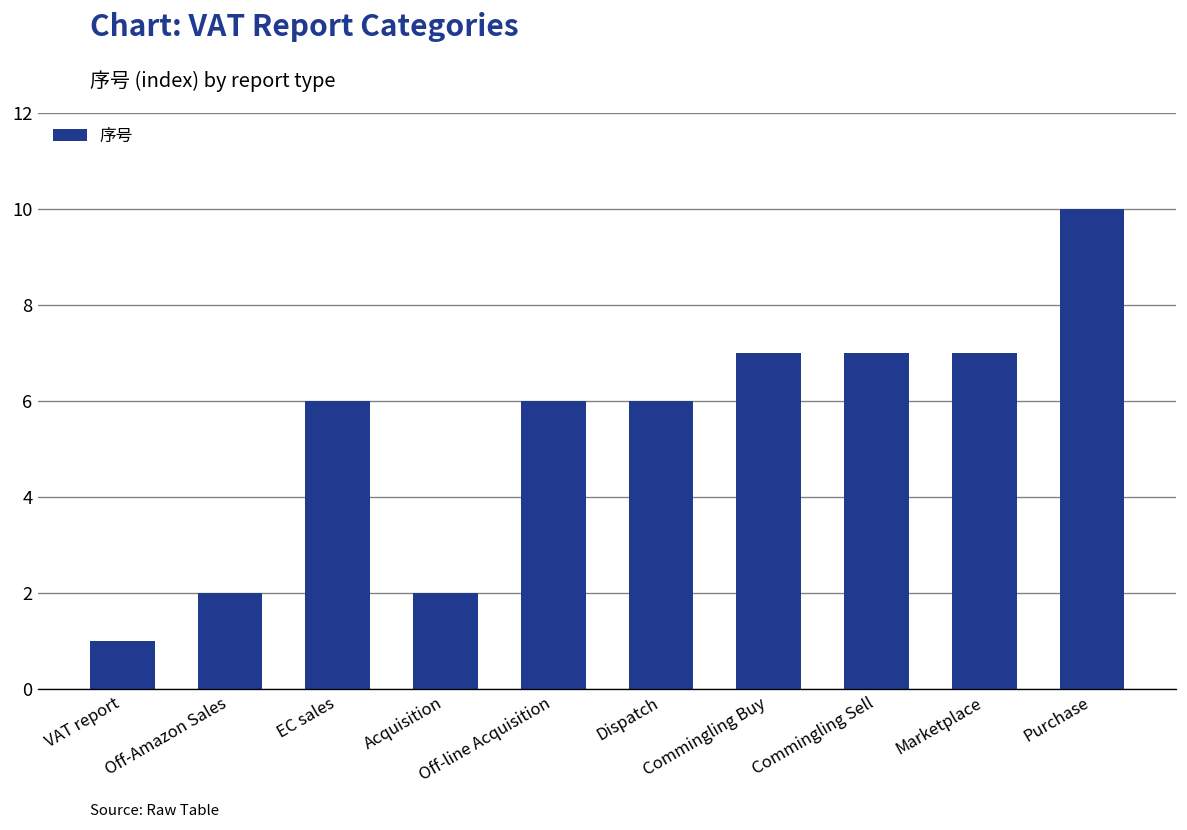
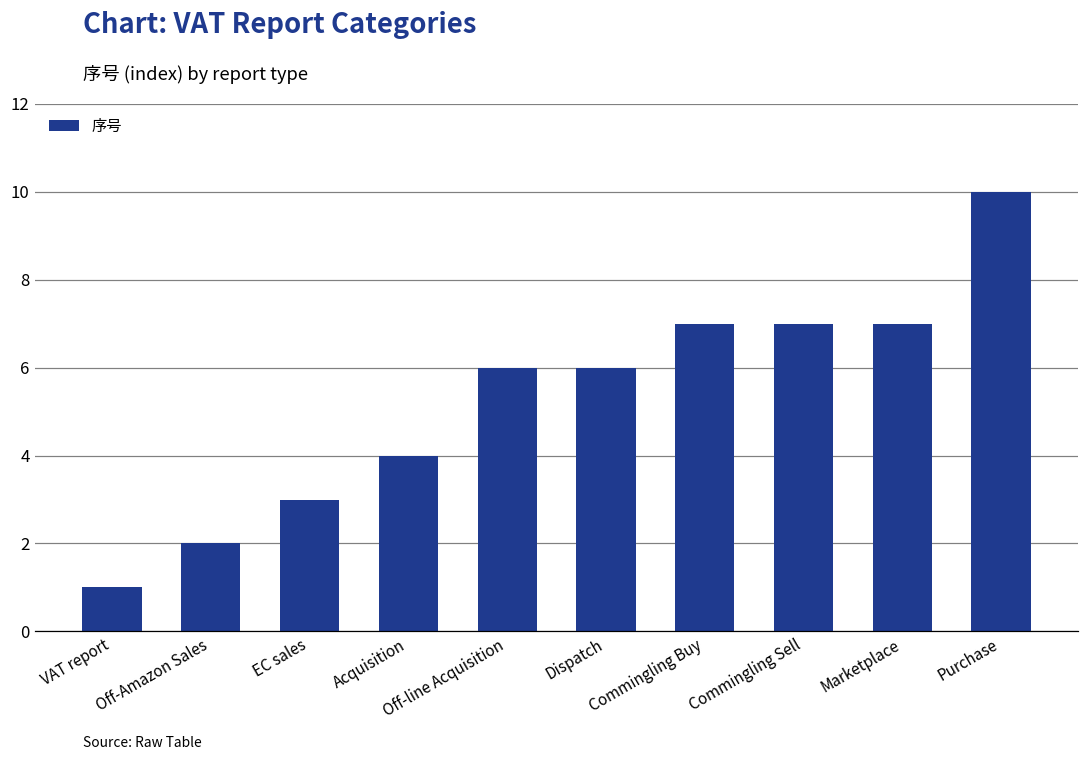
EC sales: 6 -> 3
Acquisition: 2 -> 4
